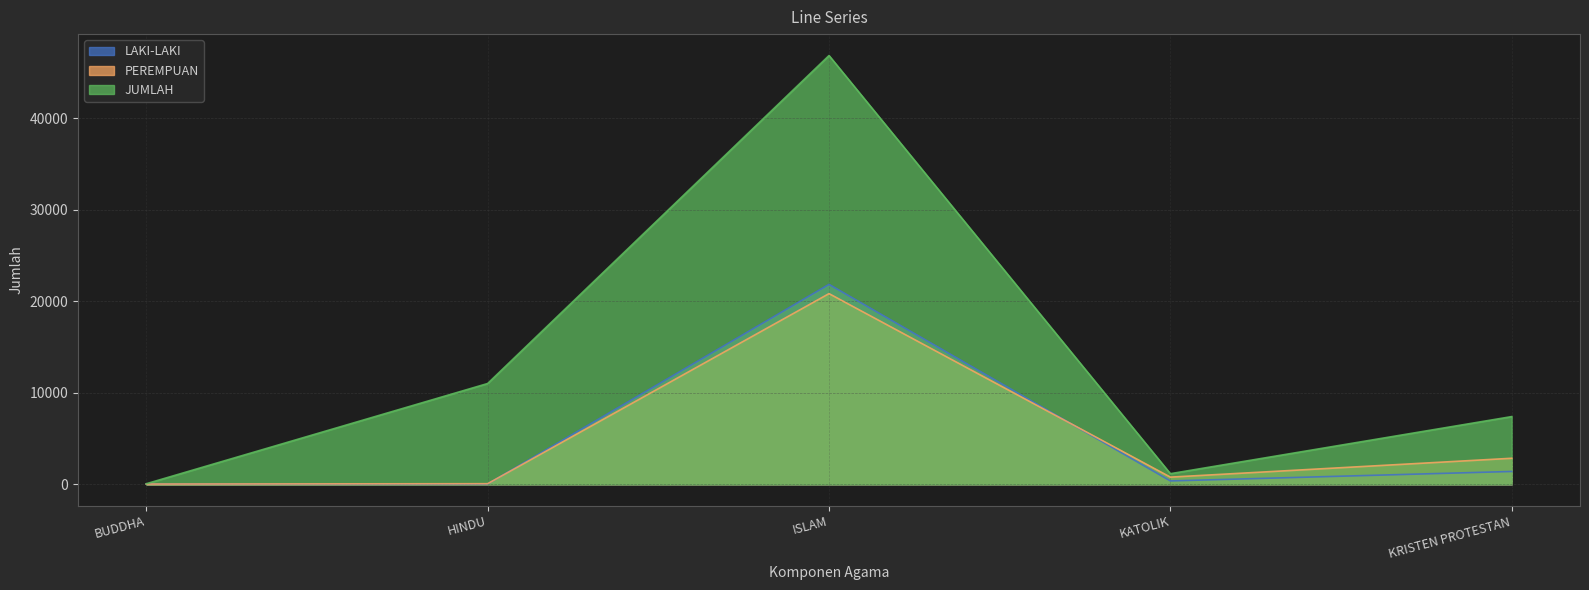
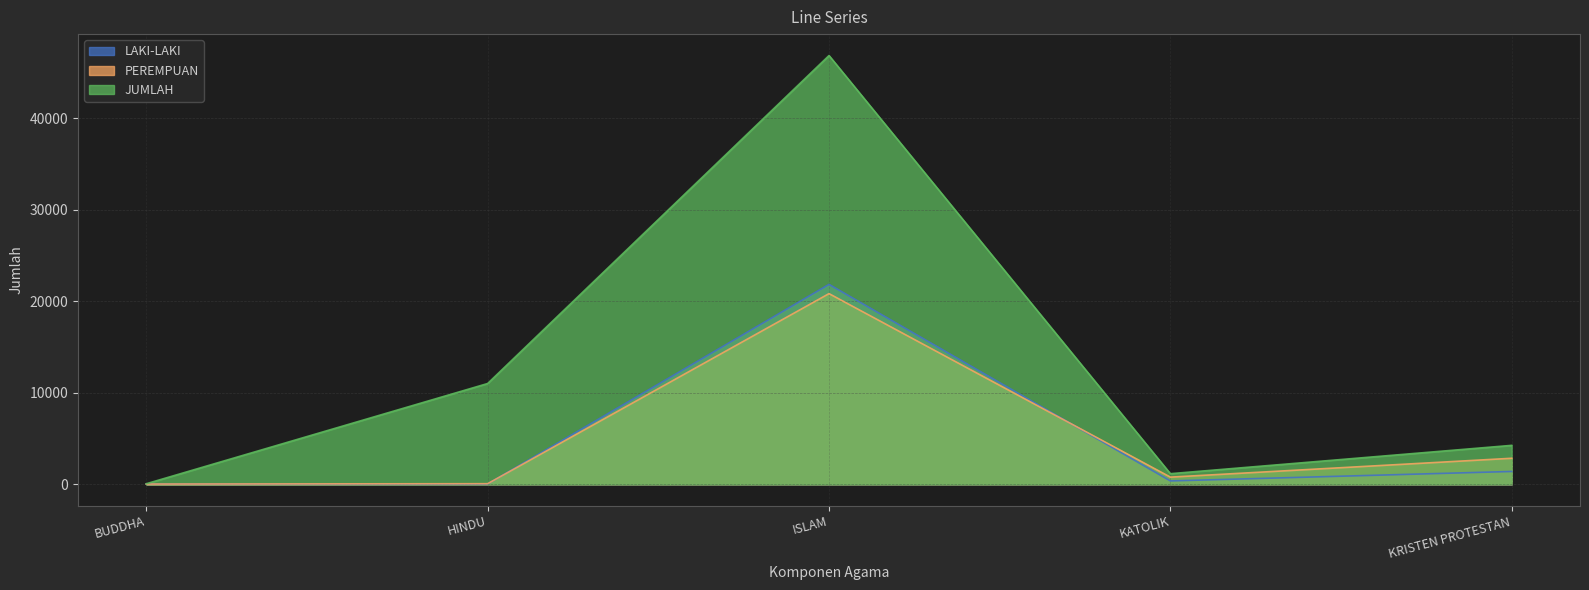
JUMLAH, KRISTEN PROTESTAN: 7000 -> 4000
